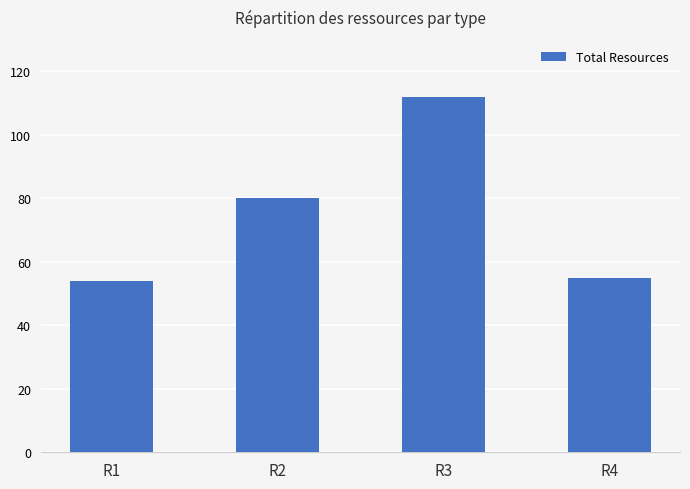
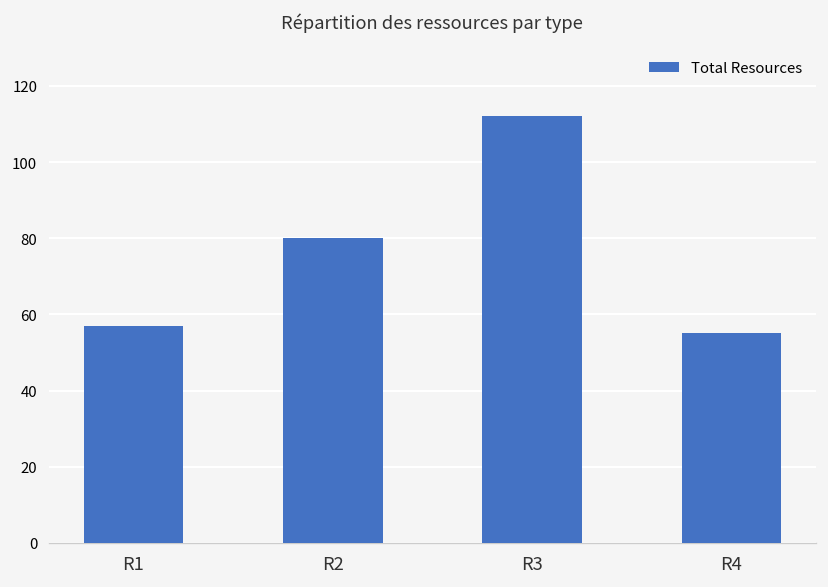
R1: 54 -> 57
